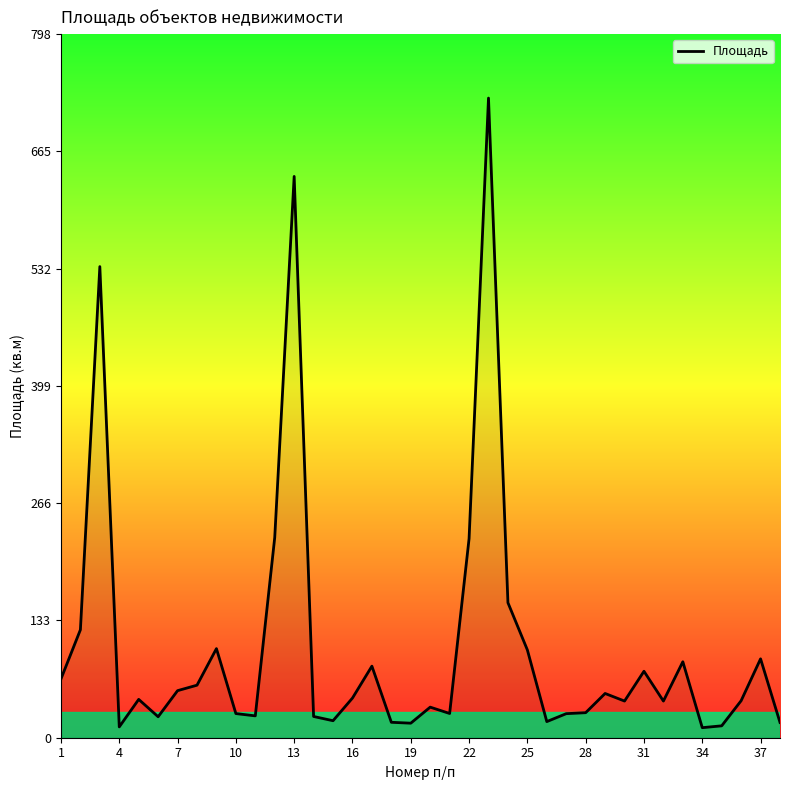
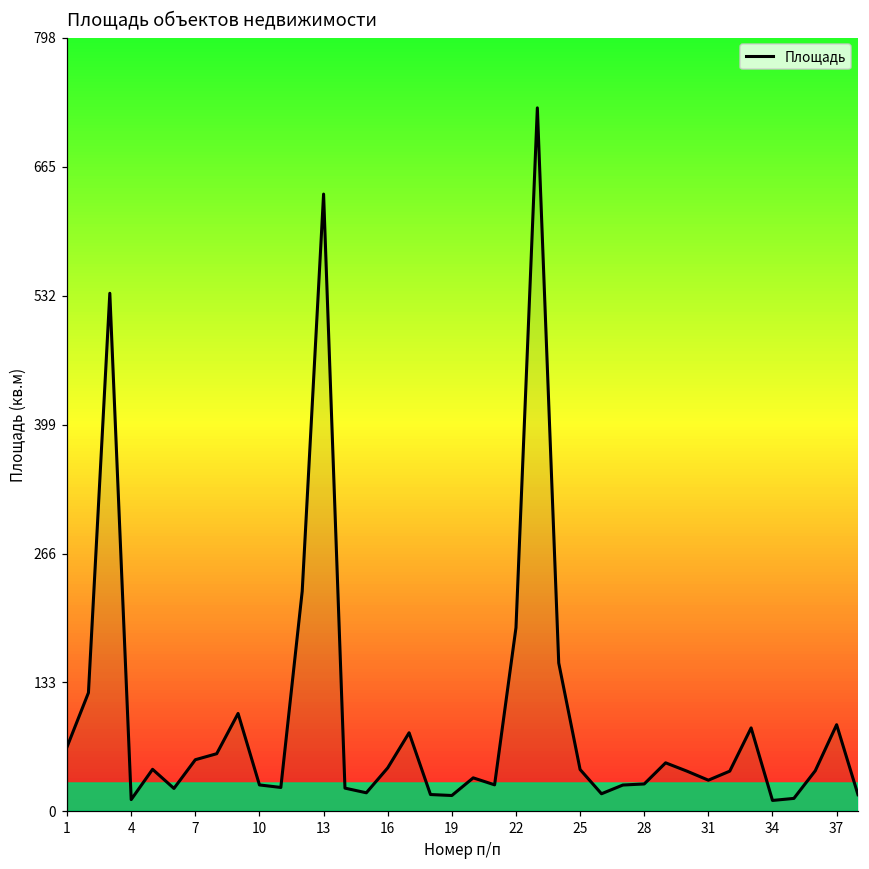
22: 230 -> 190
25: 100 -> 40
31: 80 -> 30
